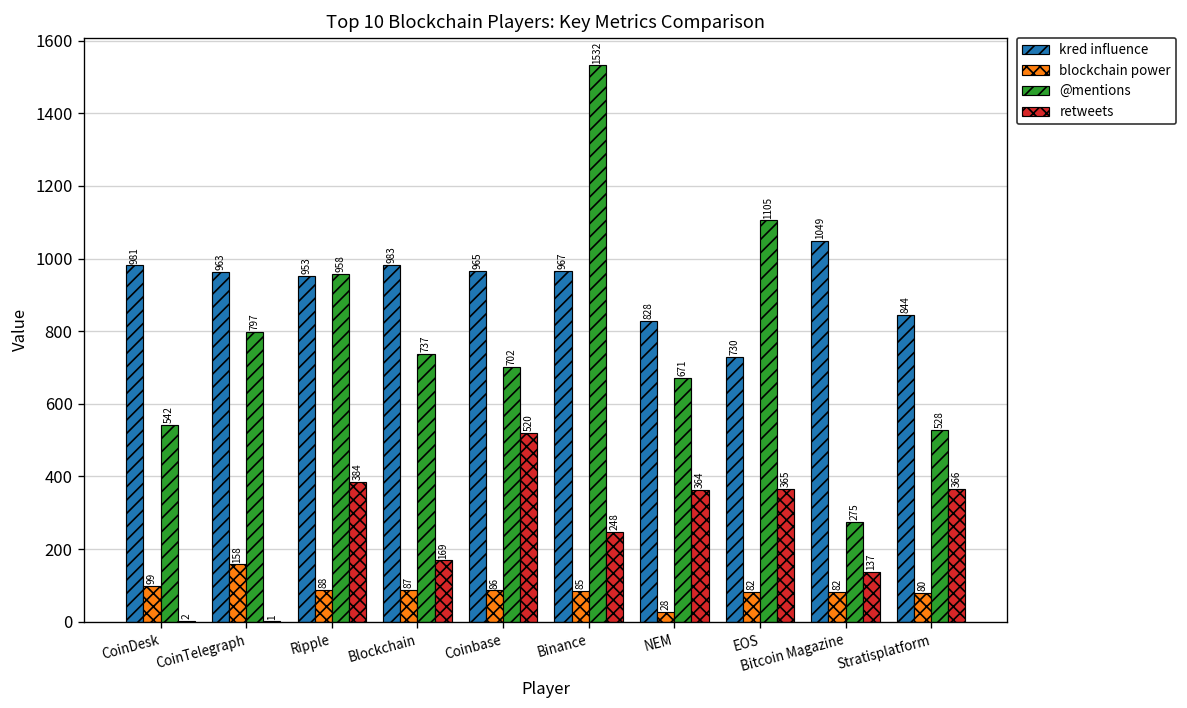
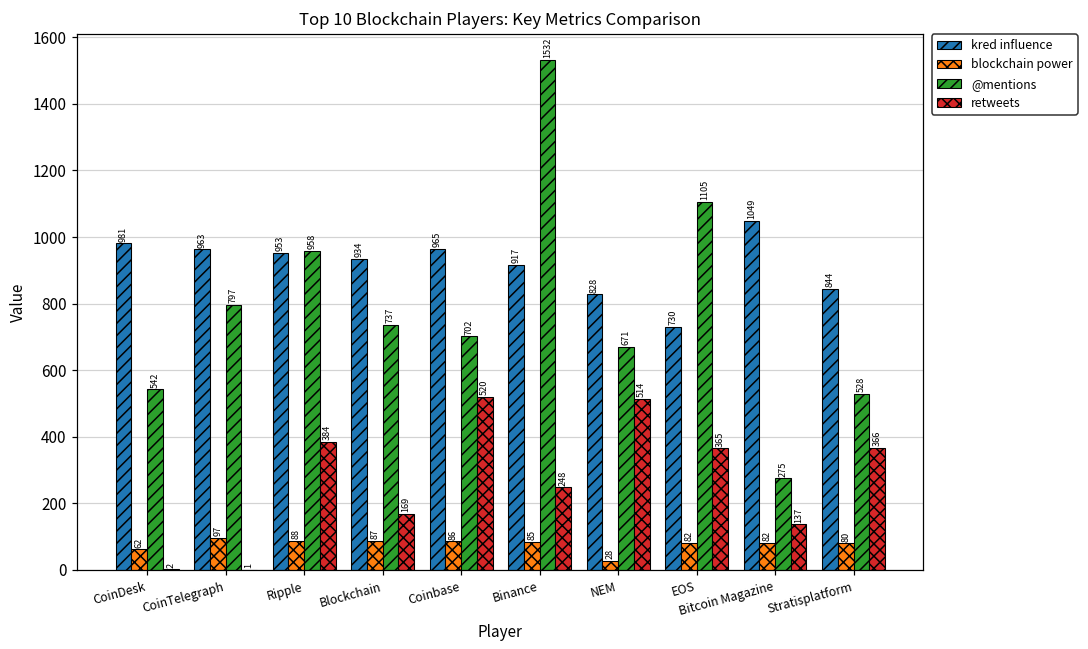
blockchain power, CoinDesk: 99 -> 62
blockchain power, CoinTelegraph: 158 -> 97
kred influence, Blockchain: 983 -> 934
kred influence, Binance: 967 -> 917
retweets, NEM: 364 -> 514
